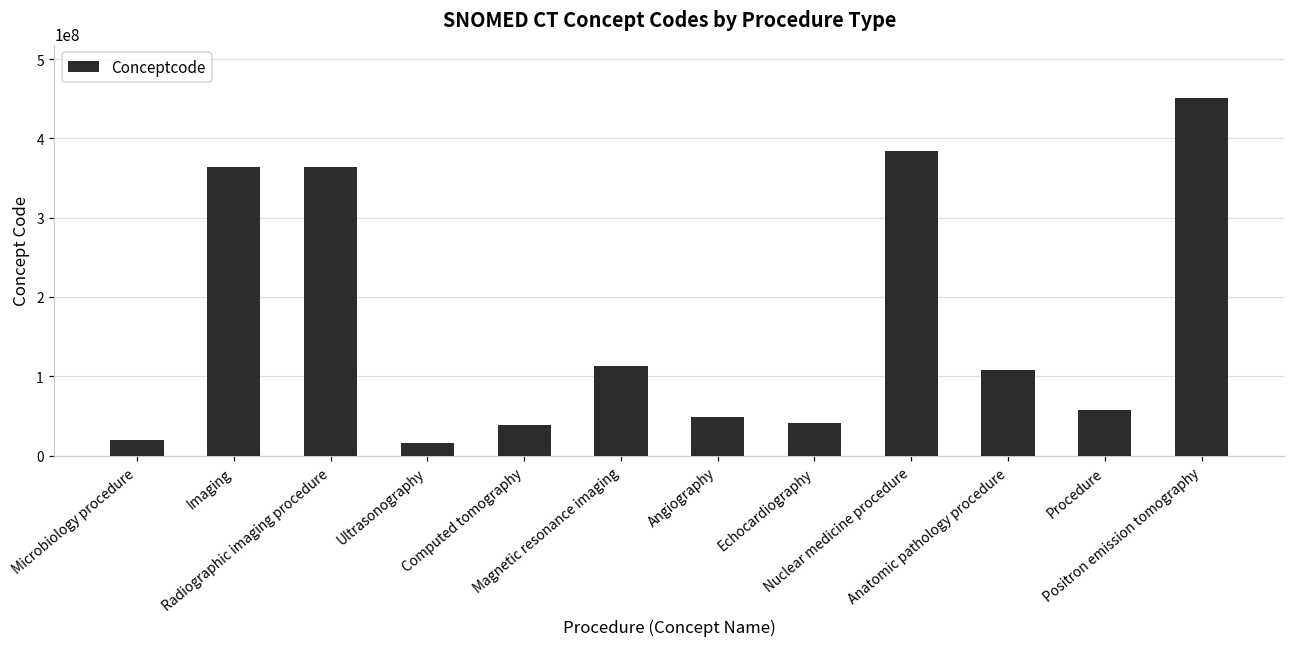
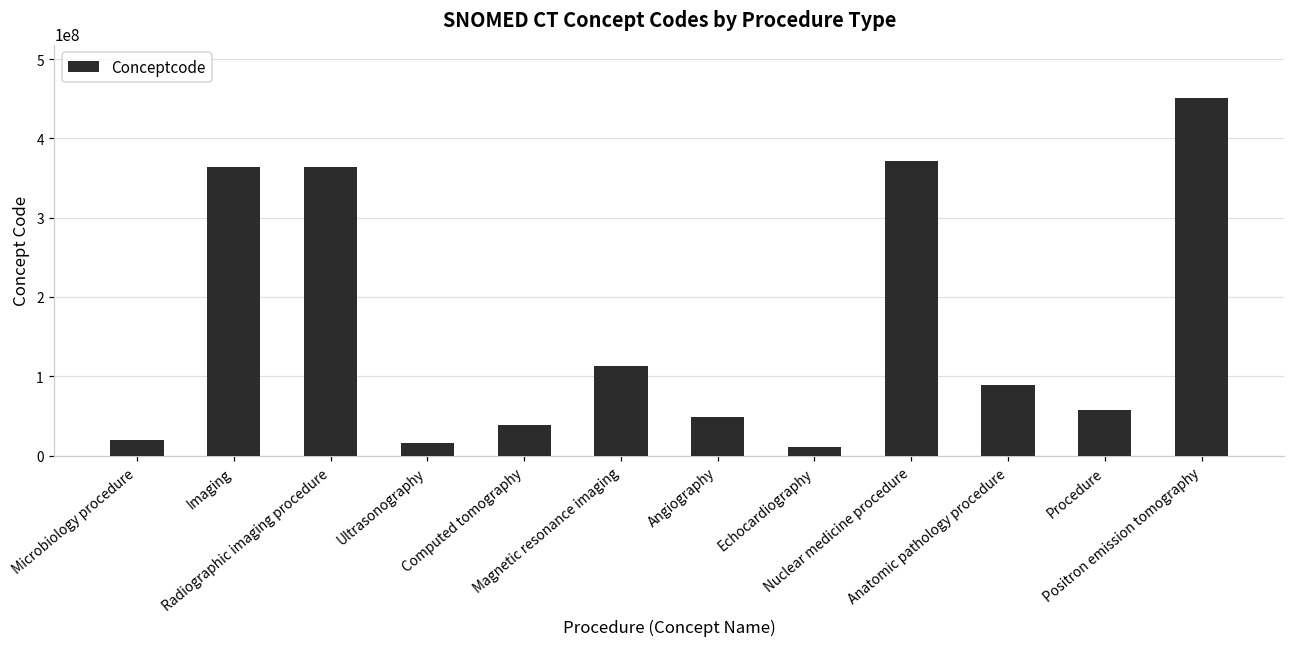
Echocardiography: 40000000 -> 10000000
Nuclear medicine procedure: 380000000 -> 370000000
Anatomic pathology procedure: 110000000 -> 90000000
